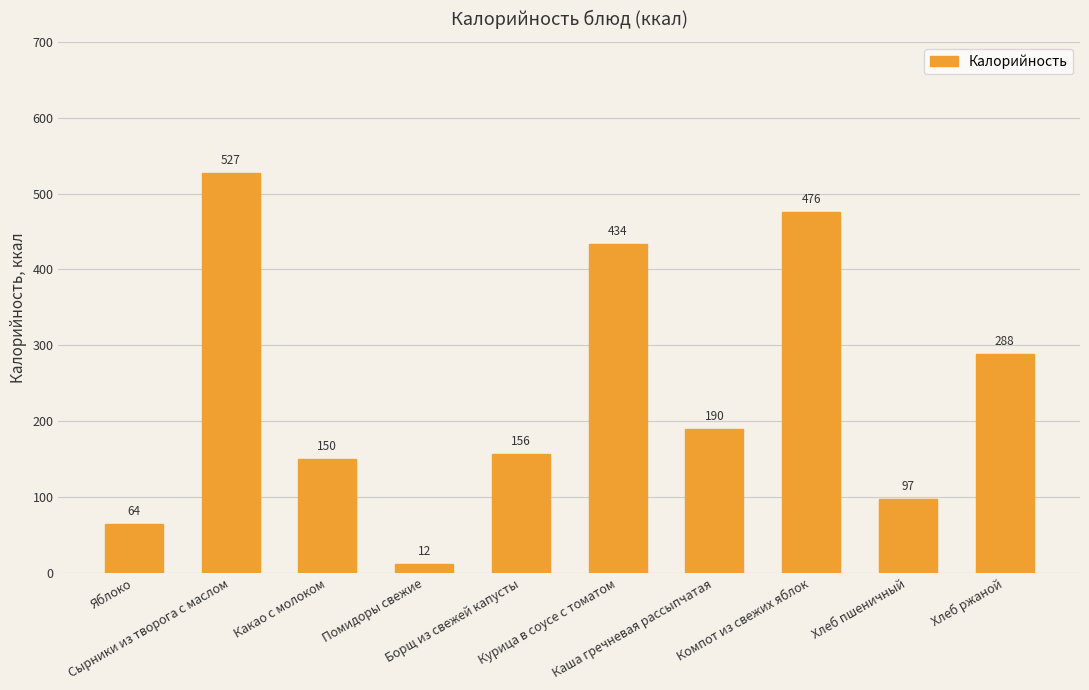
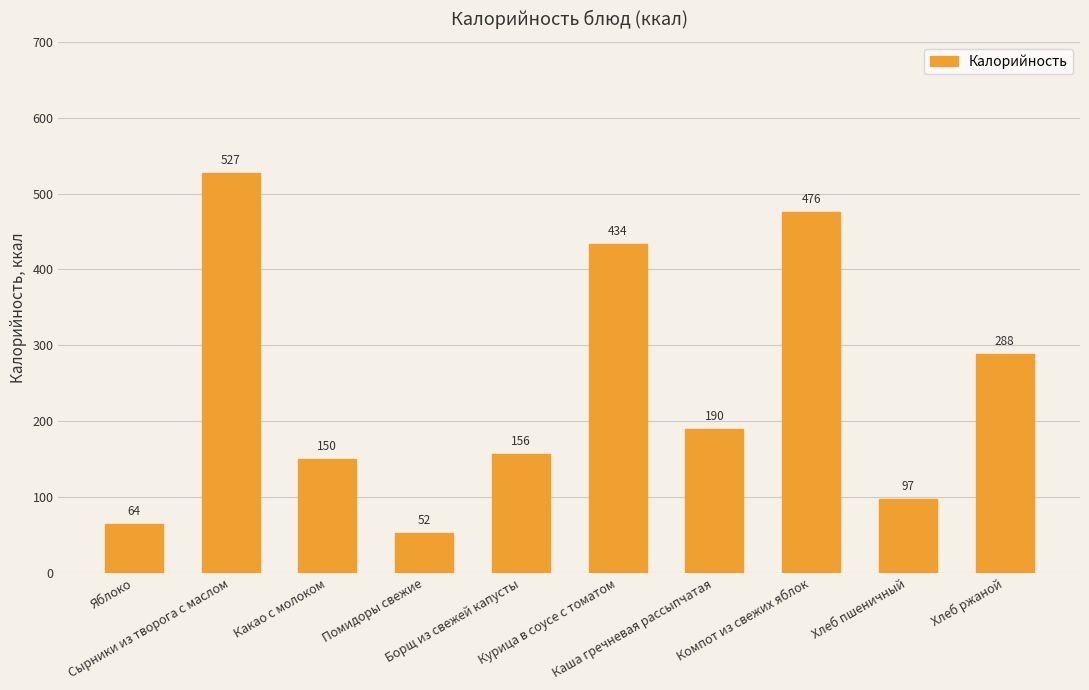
Помидоры свежие: 12 -> 52
